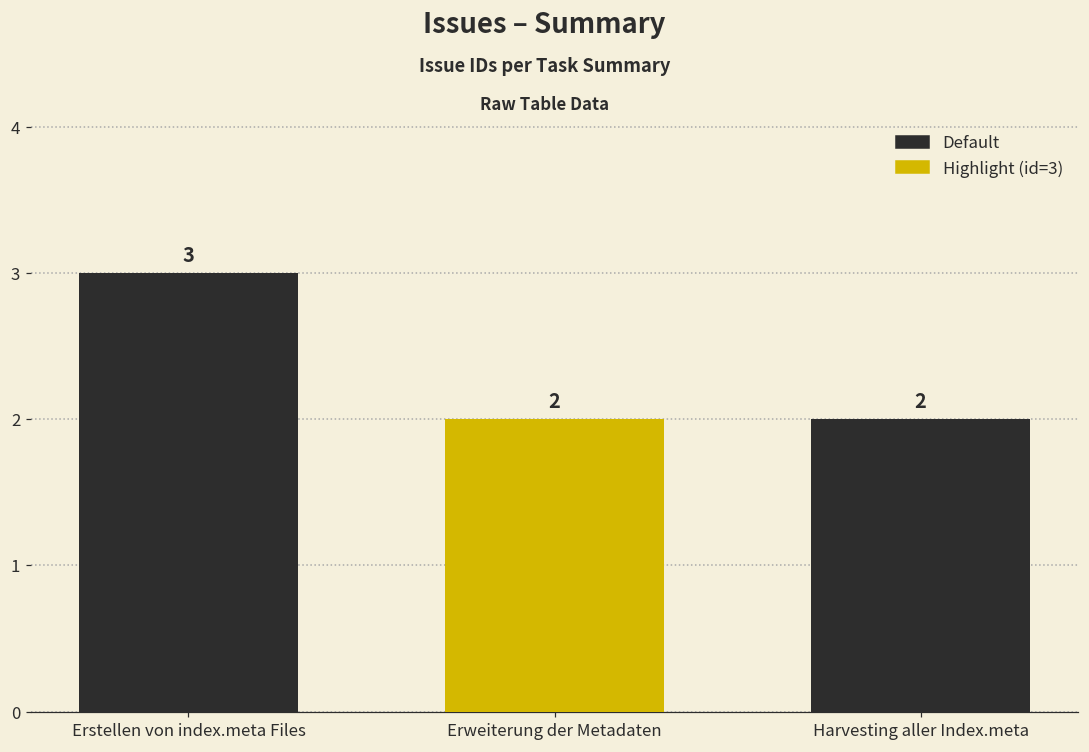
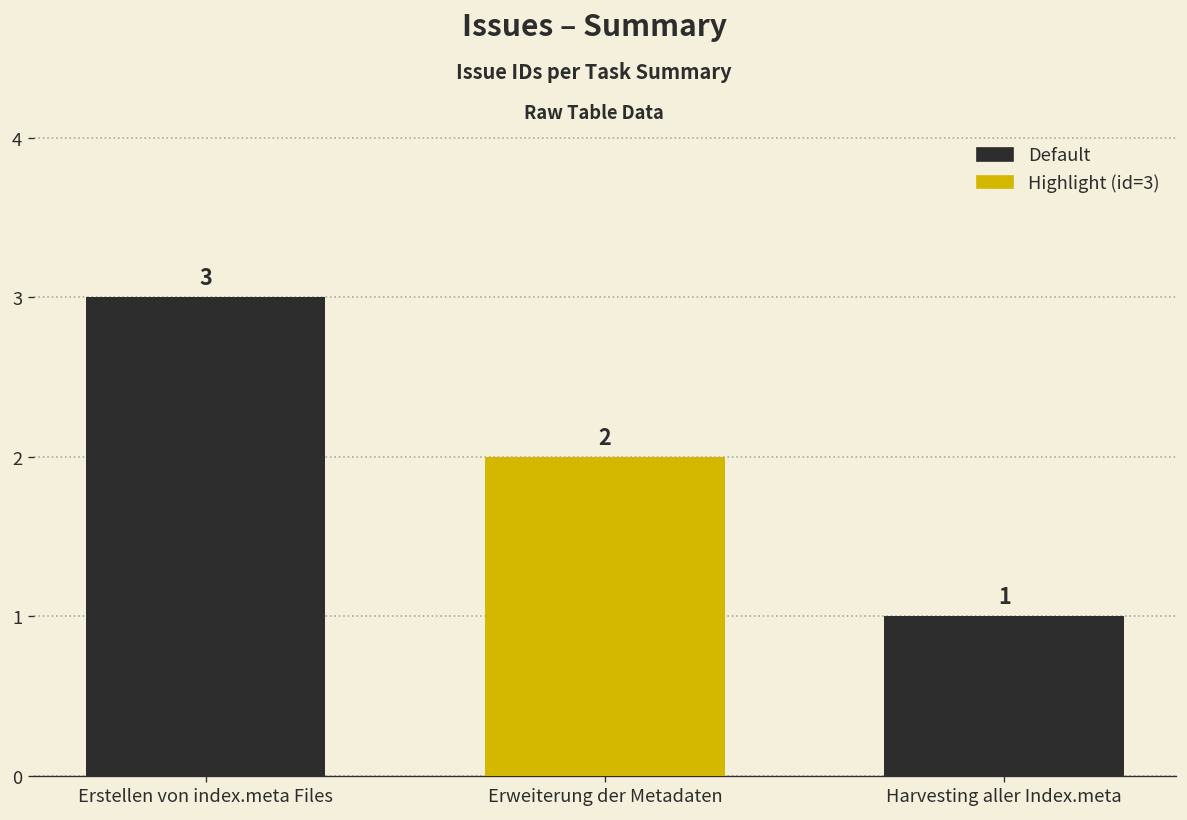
Harvesting aller Index.meta: 2 -> 1
